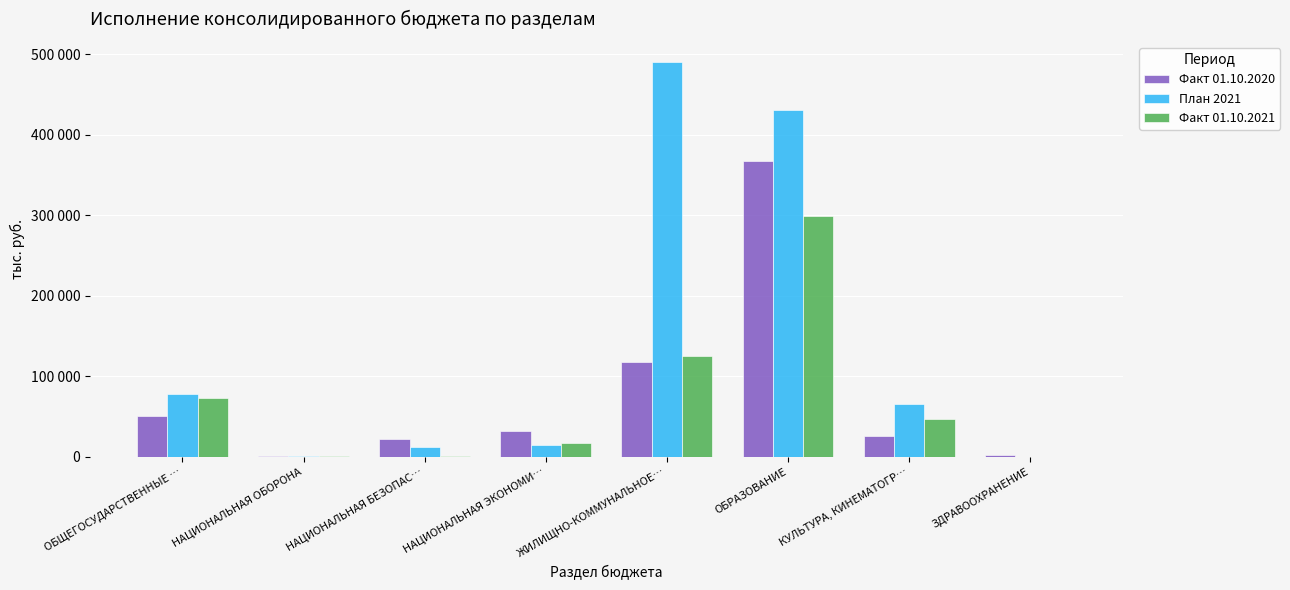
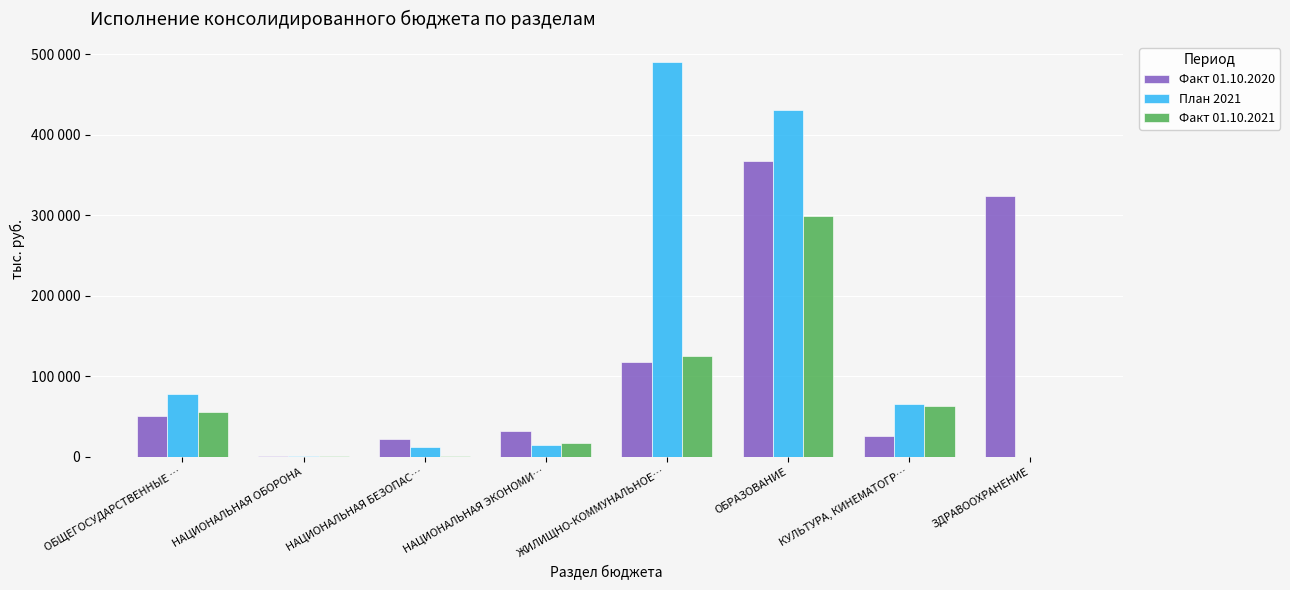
Факт 01.10.2021, ОБЩЕГОСУДАРСТВЕННЫЕ …: 70000 -> 60000
Факт 01.10.2021, КУЛЬТУРА, КИНЕМАТОГР…: 50000 -> 60000
Факт 01.10.2020, ЗДРАВООХРАНЕНИЕ: 0 -> 320000
